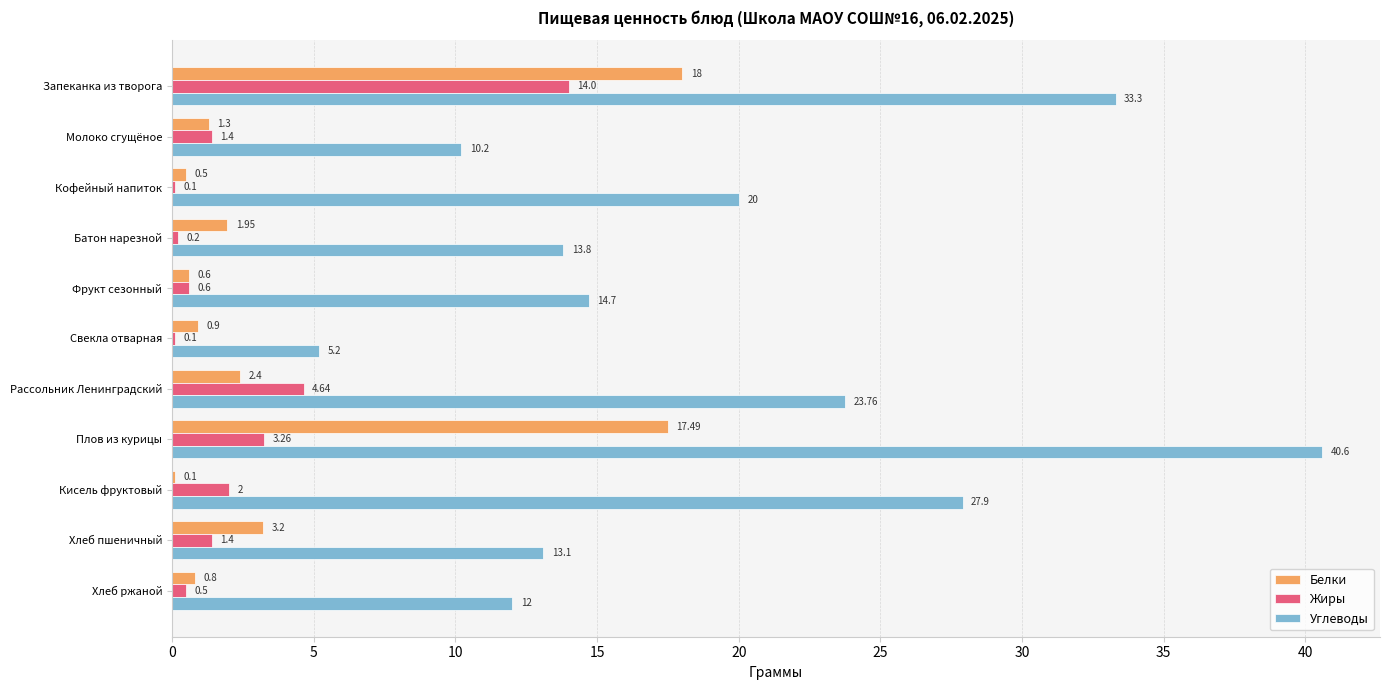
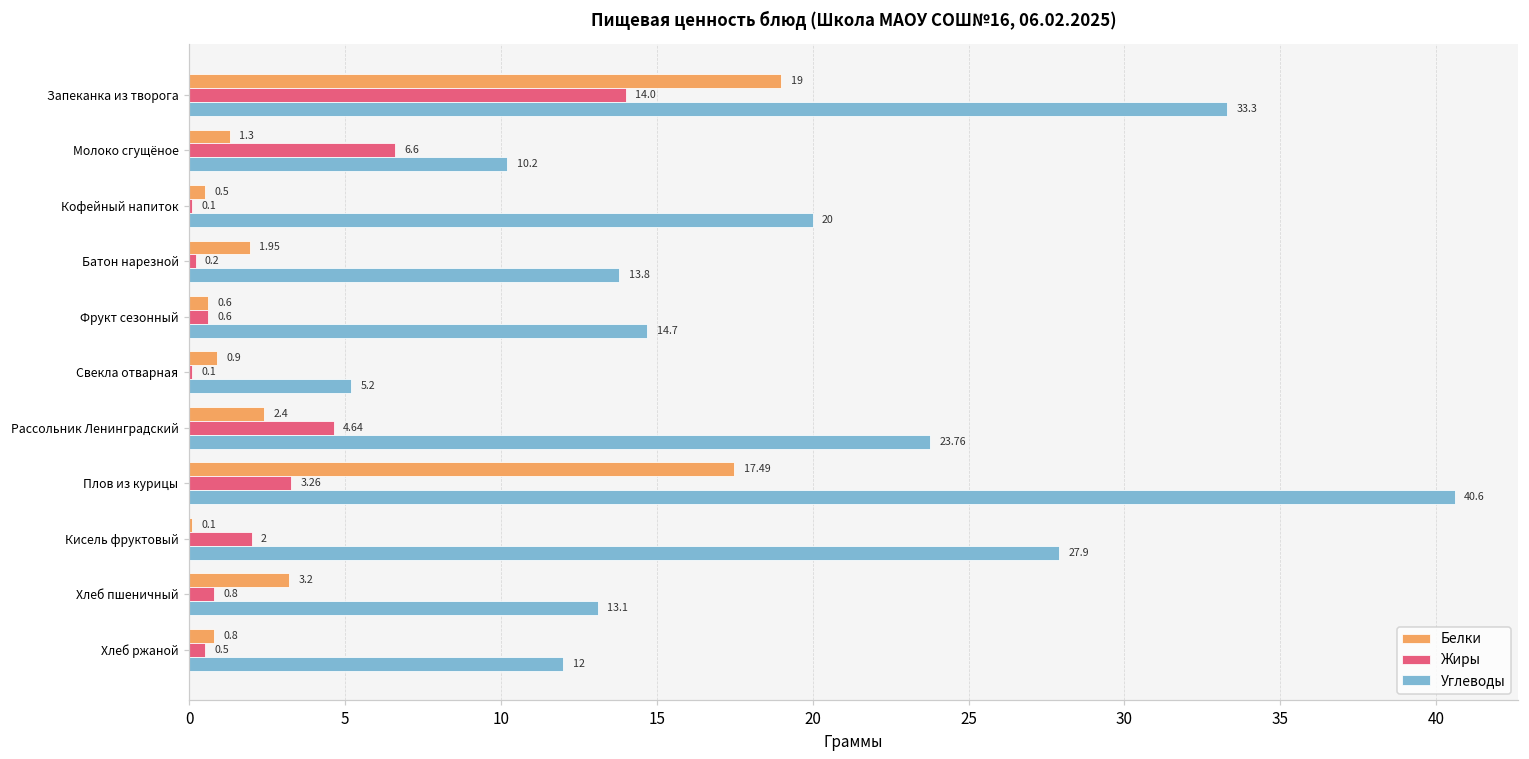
Белки, Запеканка из творога: 18 -> 19
Жиры, Молоко сгущёное: 1.4 -> 6.6
Жиры, Хлеб пшеничный: 1.4 -> 0.8
